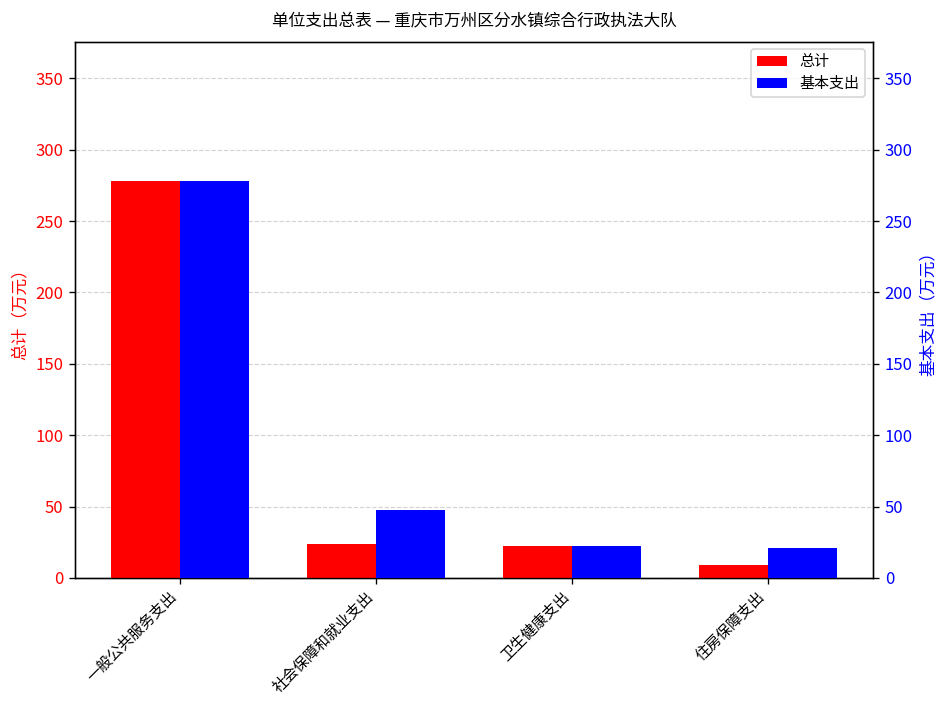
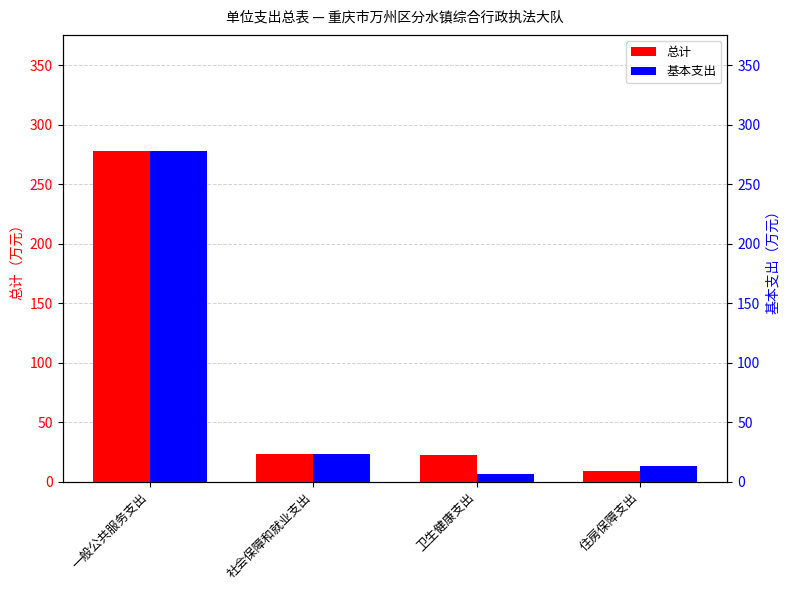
基本支出, 社会保障和就业支出: 48 -> 23
基本支出, 卫生健康支出: 22 -> 7
基本支出, 住房保障支出: 21 -> 13
